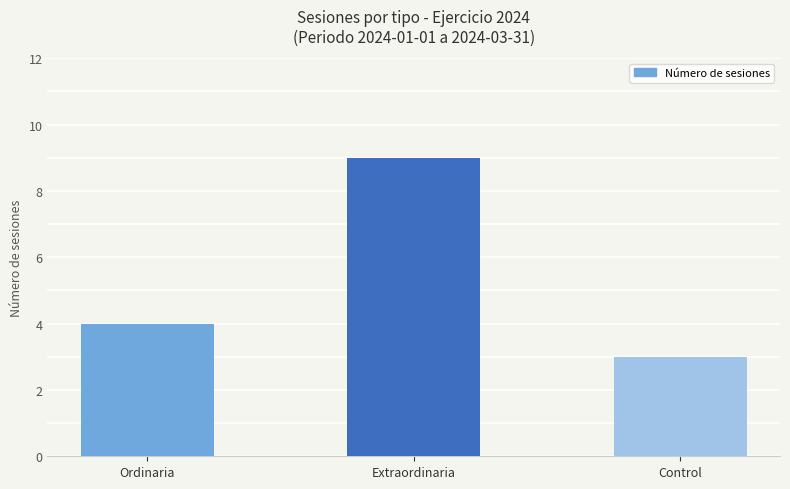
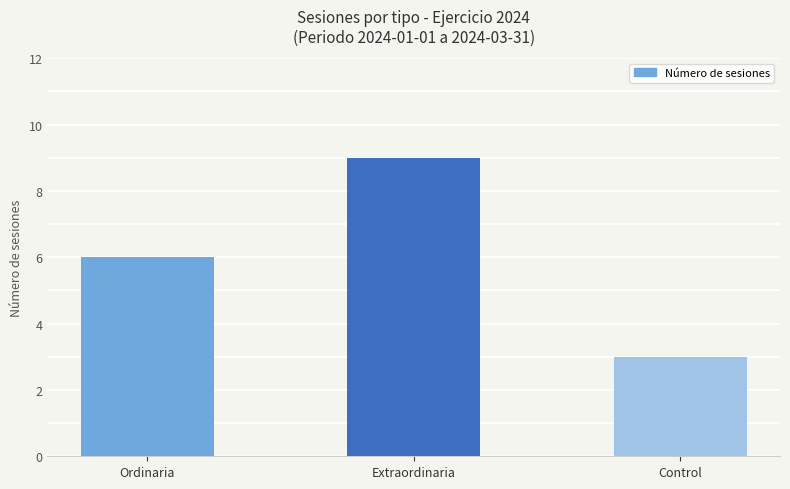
Ordinaria: 4 -> 6
